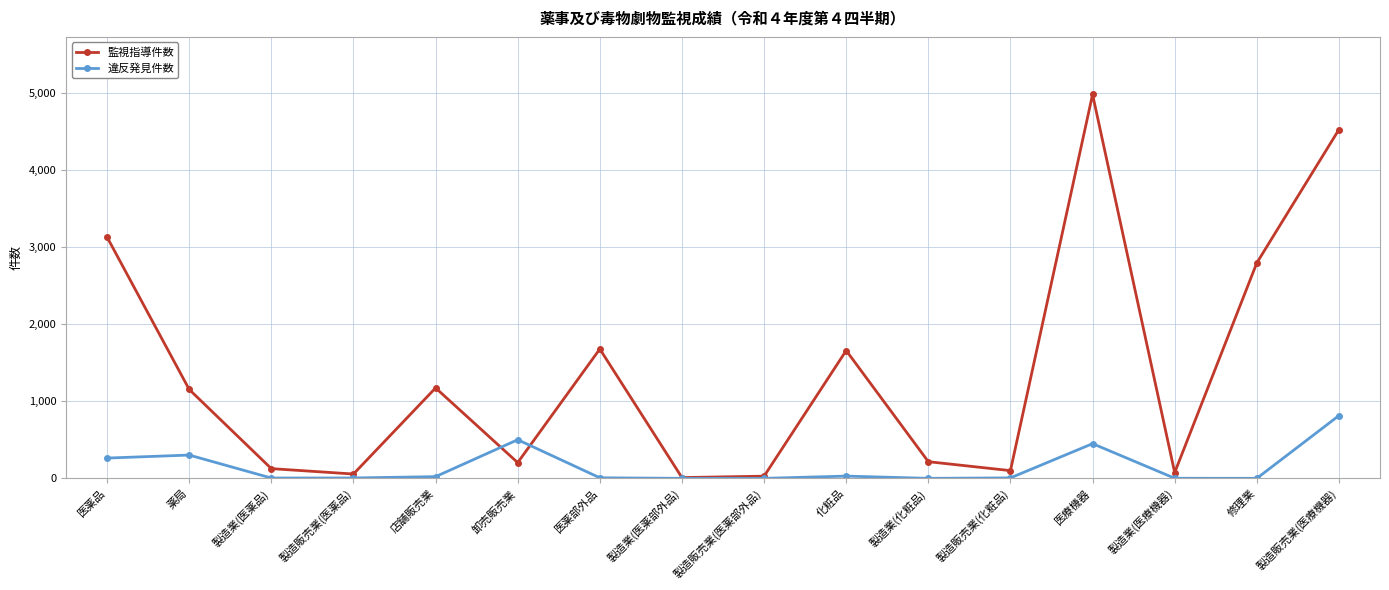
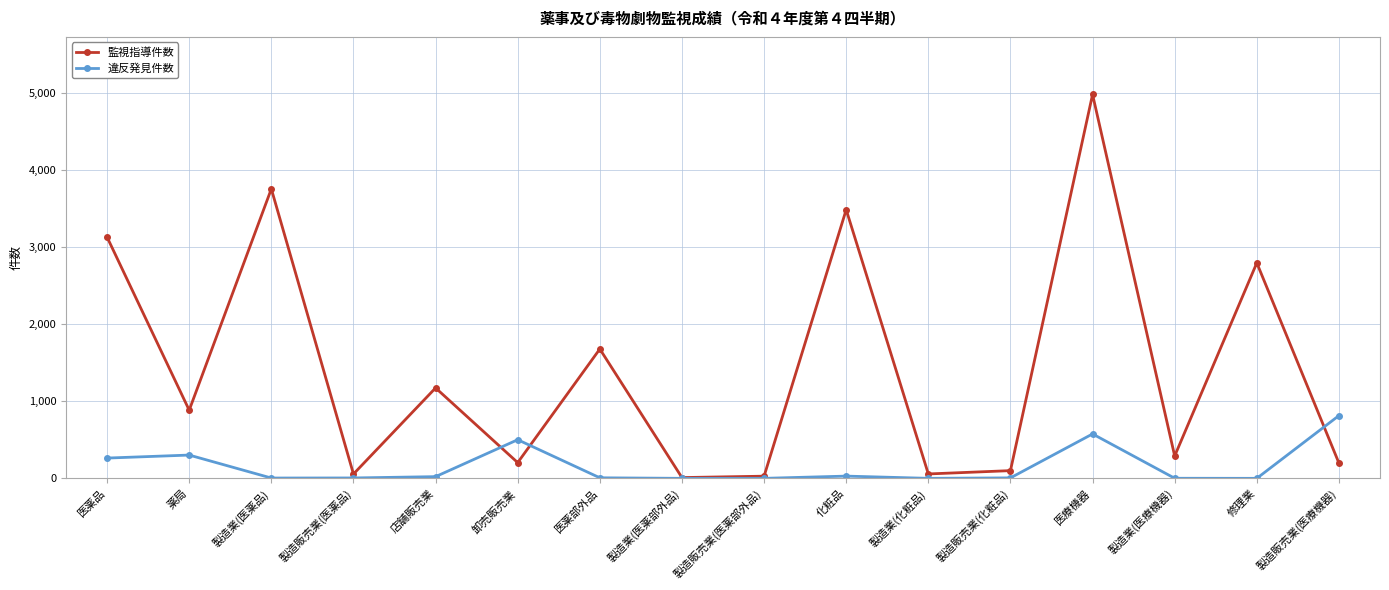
監視指導件数, 薬局: 1,200 -> 900
監視指導件数, 製造業(医薬品): 100 -> 3,800
監視指導件数, 化粧品: 1,700 -> 3,500
監視指導件数, 製造業(化粧品): 200 -> 100
違反発見件数, 医療機器: 500 -> 600
監視指導件数, 製造業(医療機器): 100 -> 300
監視指導件数, 製造販売業(医療機器): 4,500 -> 200
